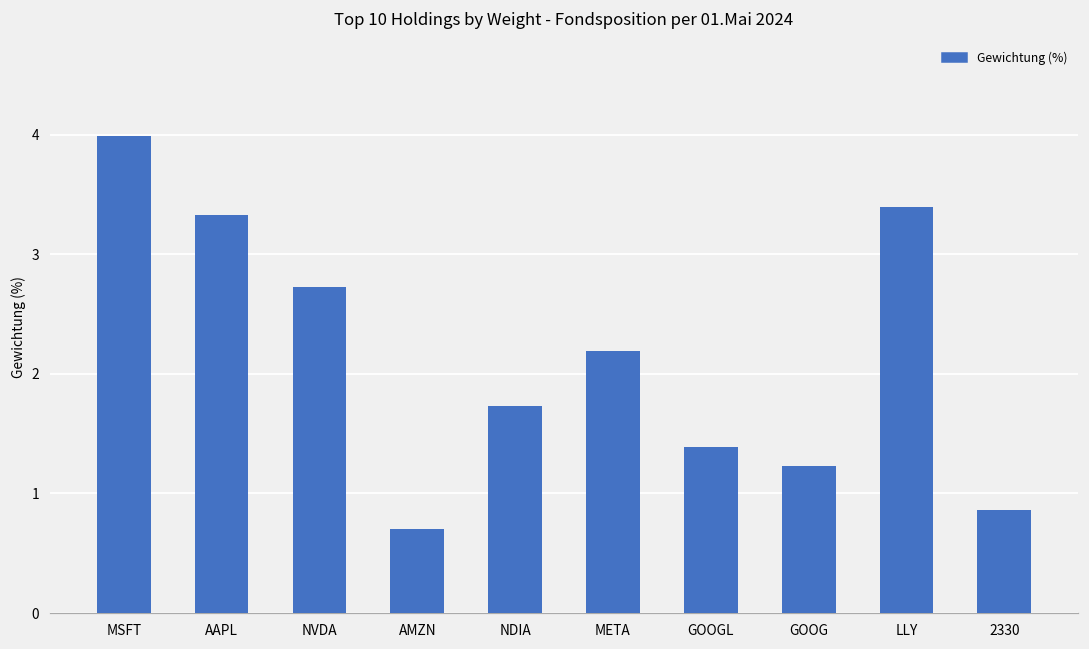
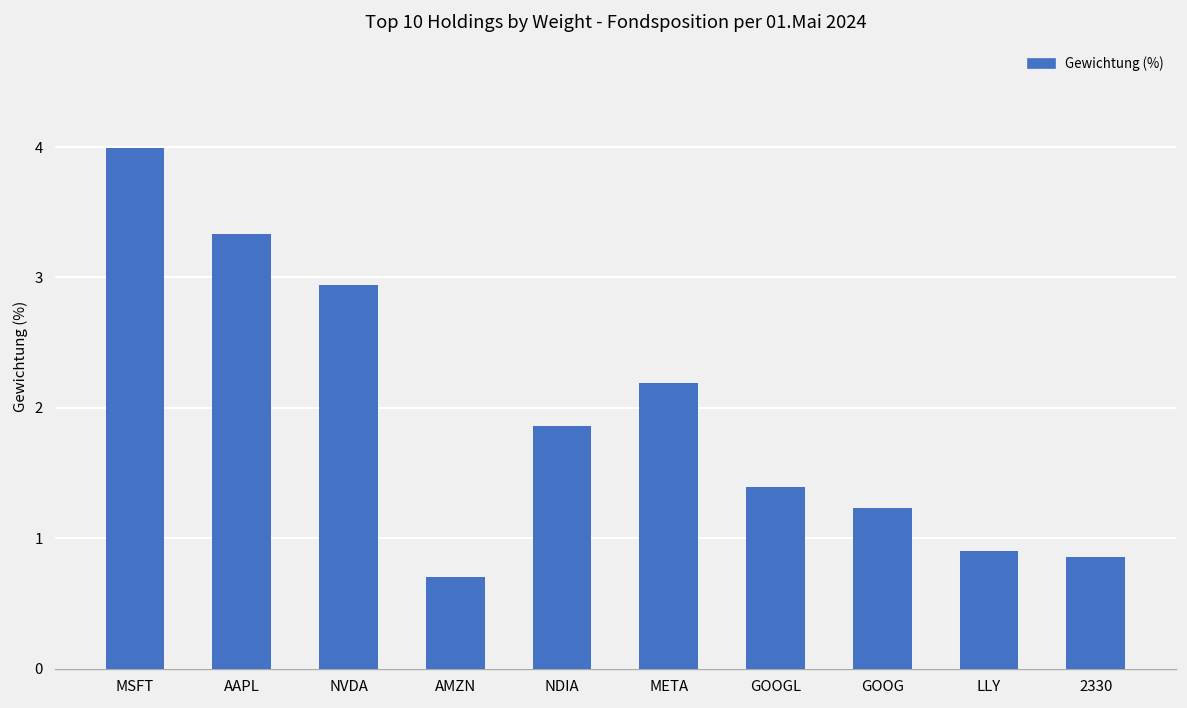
NVDA: 2.73 -> 2.94
NDIA: 1.73 -> 1.86
LLY: 3.4 -> 0.9
